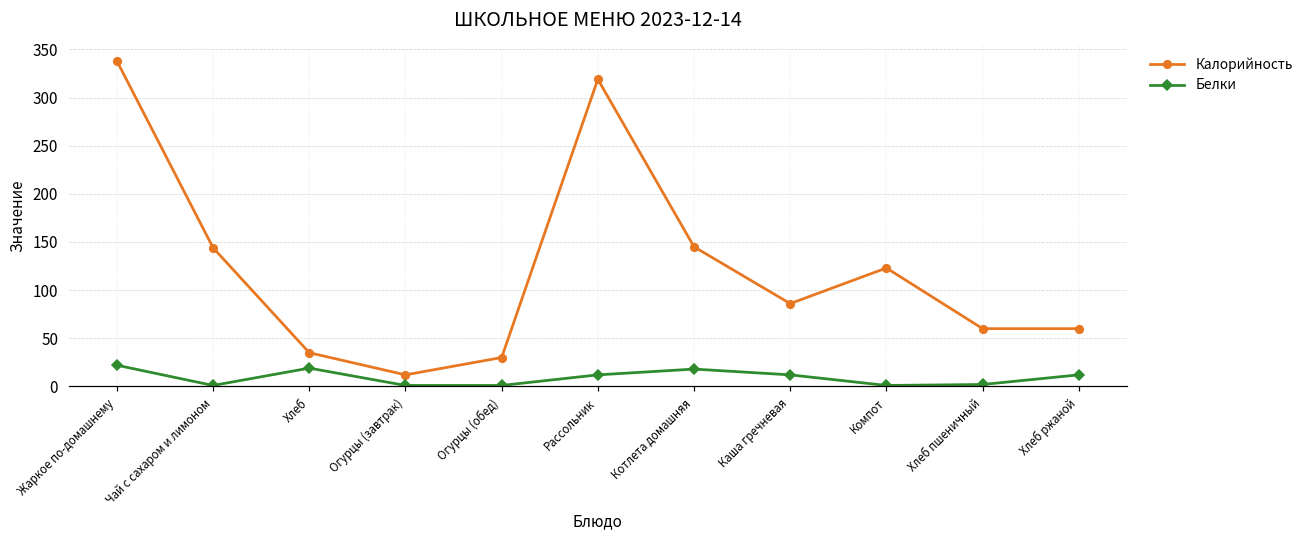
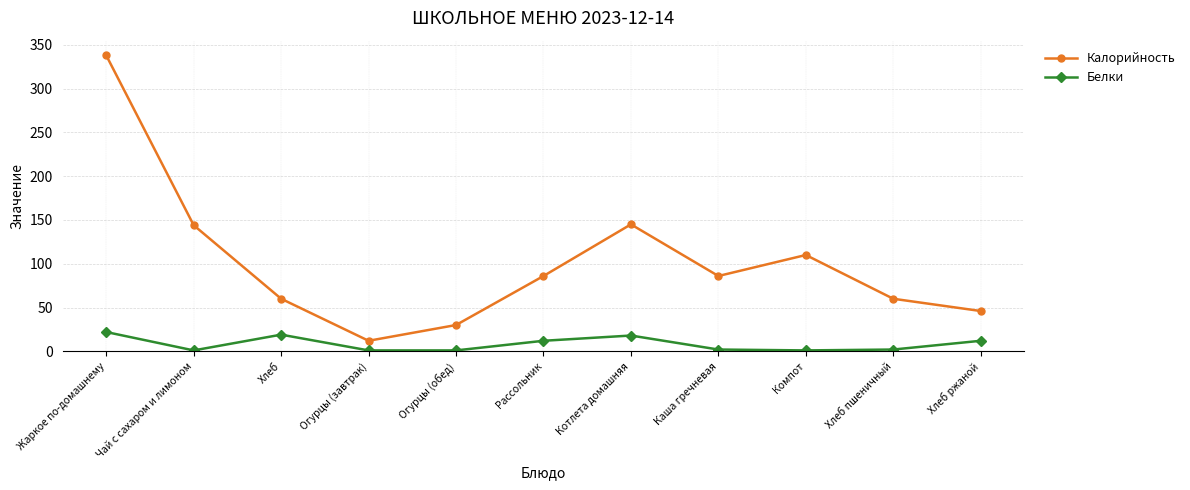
Калорийность, Хлеб: 40 -> 60
Калорийность, Рассольник: 320 -> 90
Белки, Каша гречневая: 10 -> 0
Калорийность, Компот: 120 -> 110
Калорийность, Хлеб ржаной: 60 -> 50
